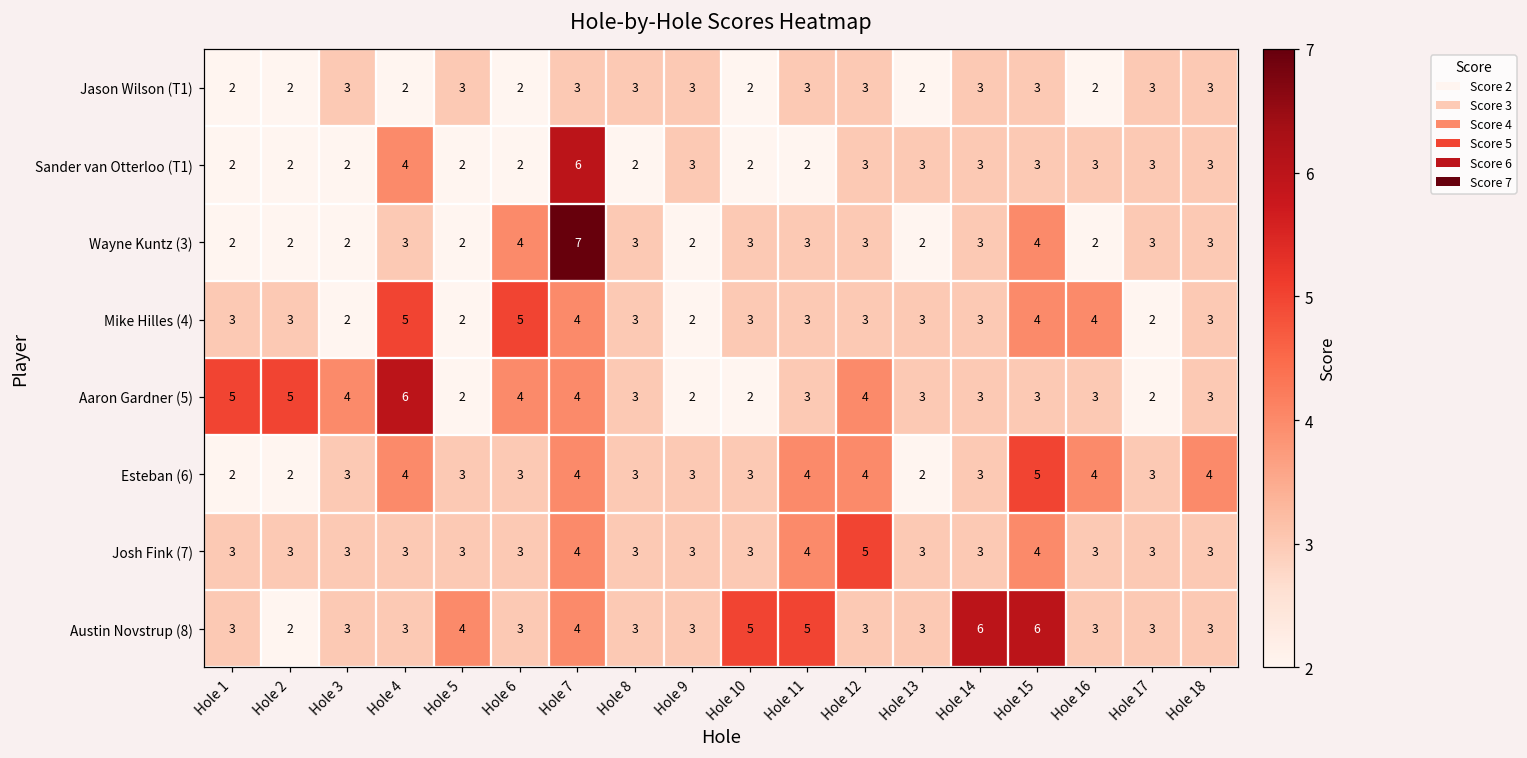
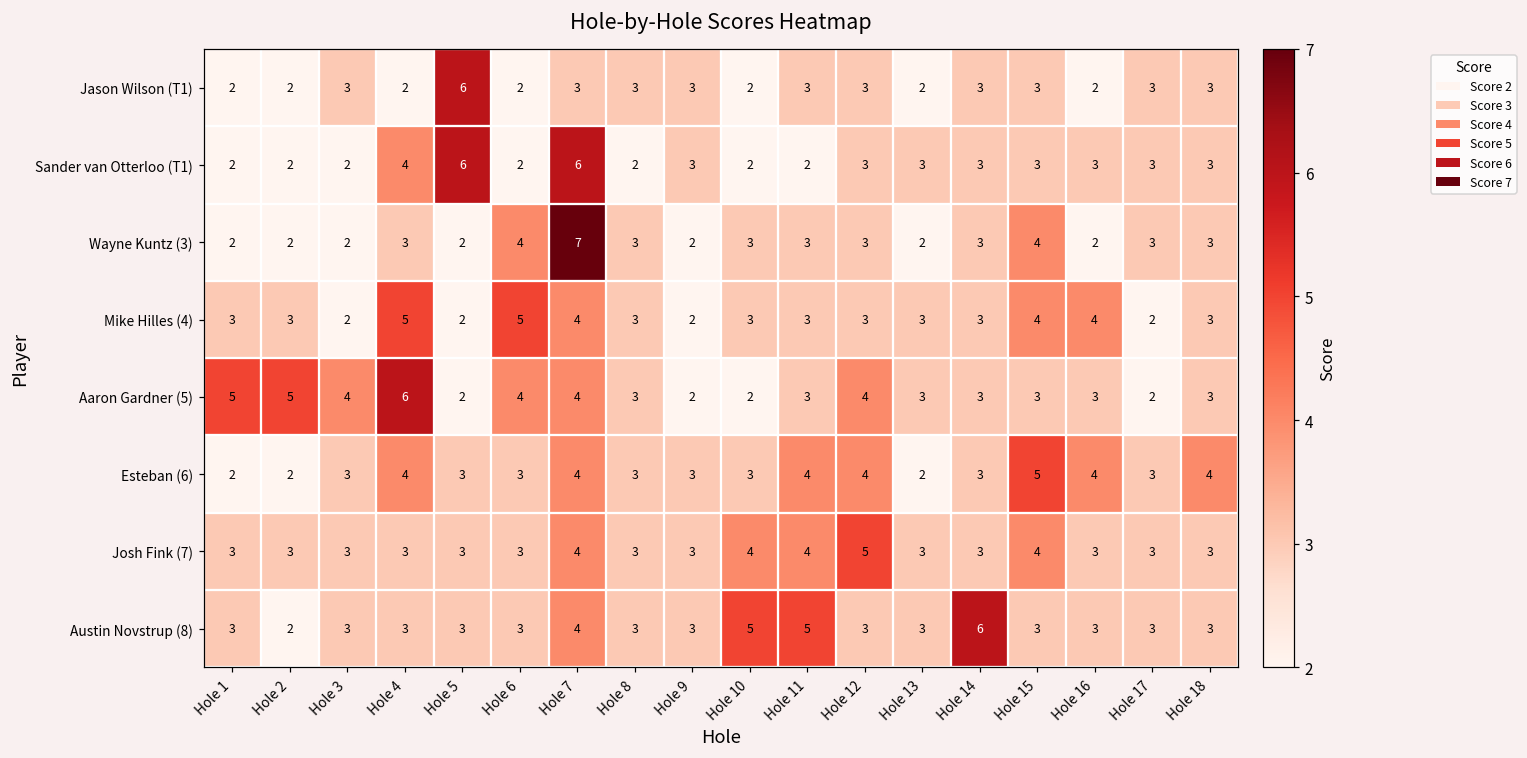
Jason Wilson (T1), Hole 5: 3 -> 6
Sander van Otterloo (T1), Hole 5: 2 -> 6
Josh Fink (7), Hole 10: 3 -> 4
Austin Novstrup (8), Hole 5: 4 -> 3
Austin Novstrup (8), Hole 15: 6 -> 3
